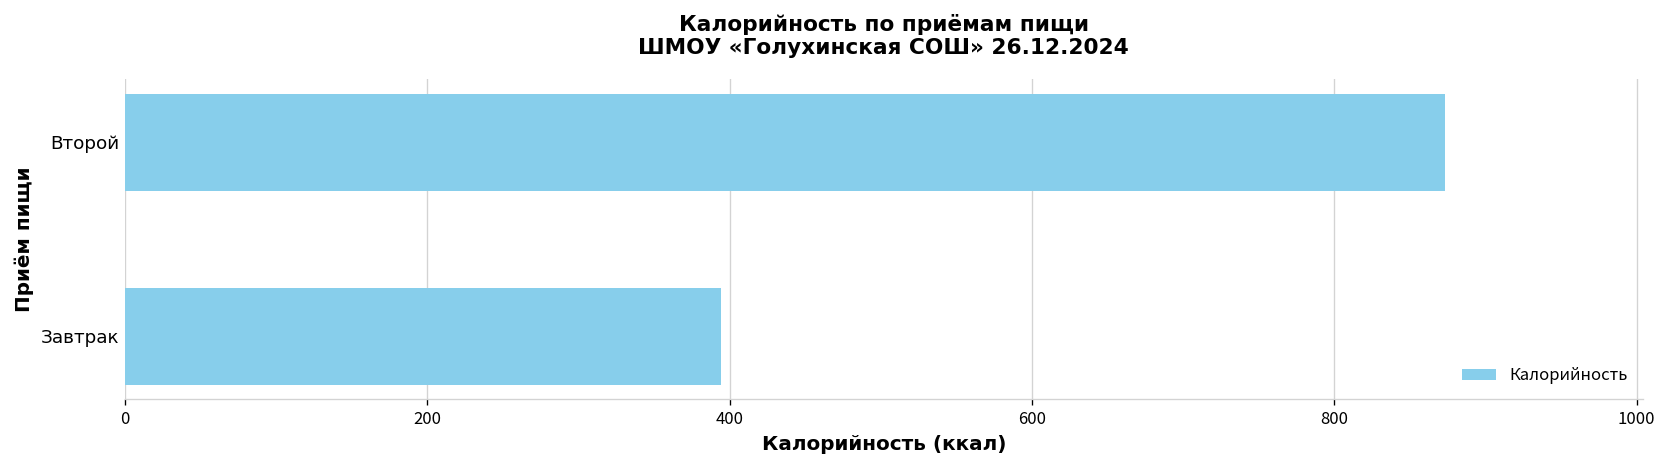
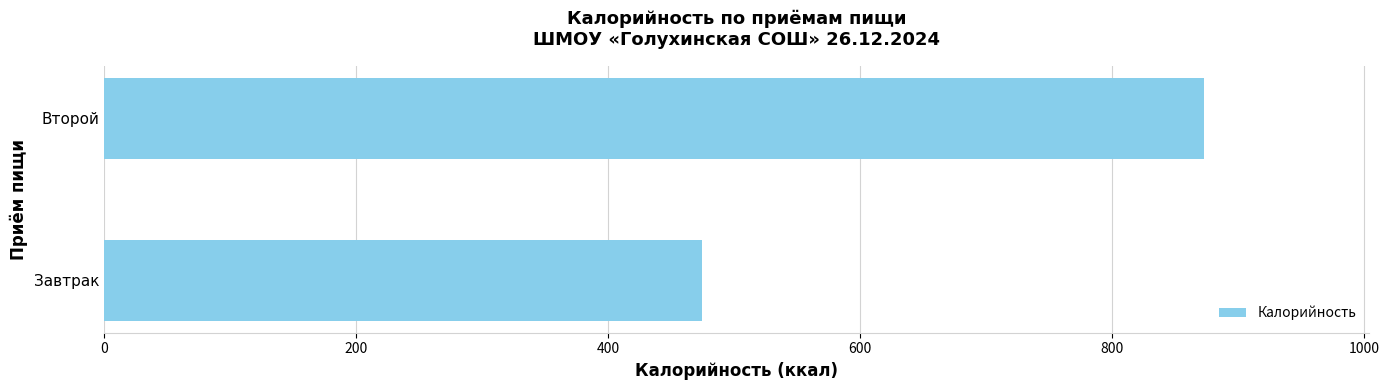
Завтрак: 394 -> 475
